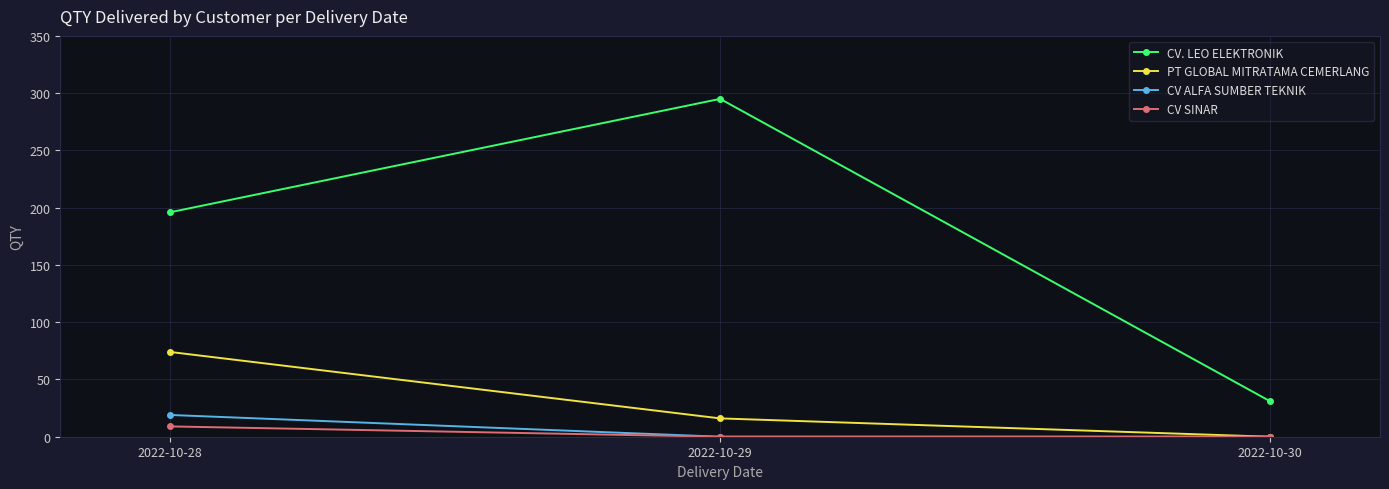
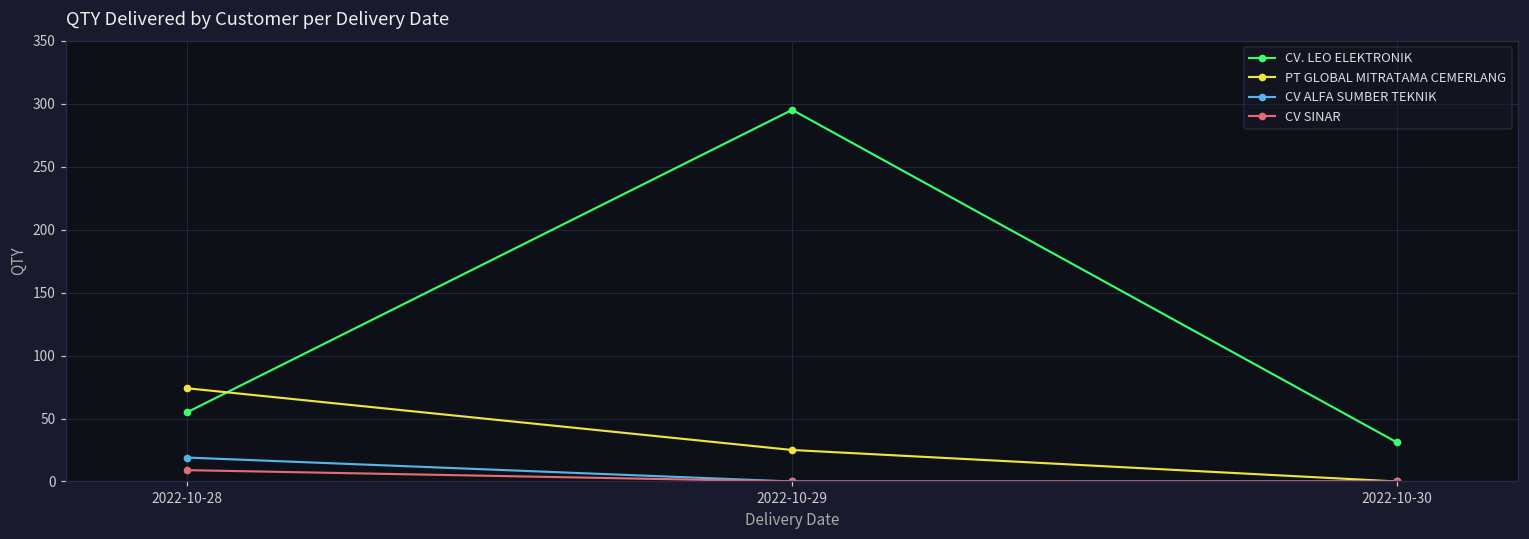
CV. LEO ELEKTRONIK, 2022-10-28: 196 -> 55
PT GLOBAL MITRATAMA CEMERLANG, 2022-10-29: 16 -> 25
